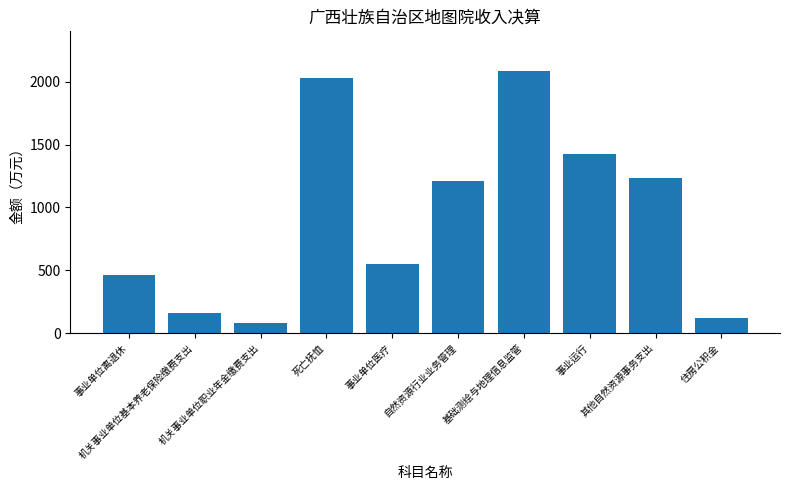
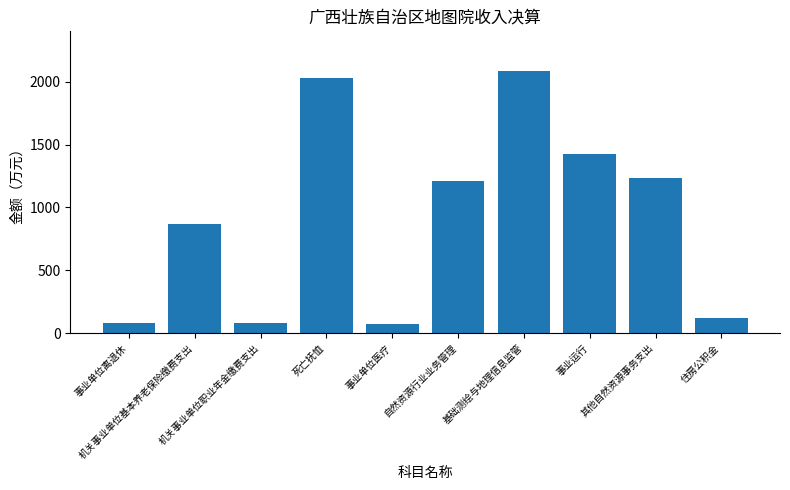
事业单位离退休: 460 -> 80
机关事业单位基本养老保险缴费支出: 160 -> 870
事业单位医疗: 550 -> 70
